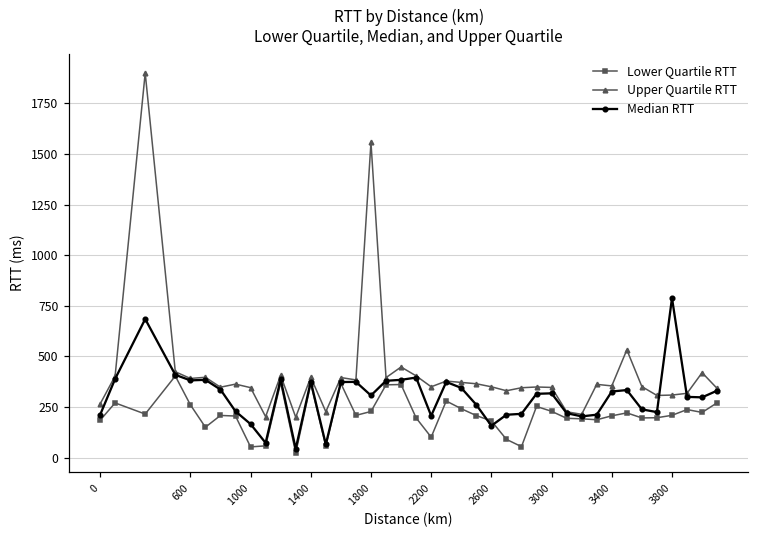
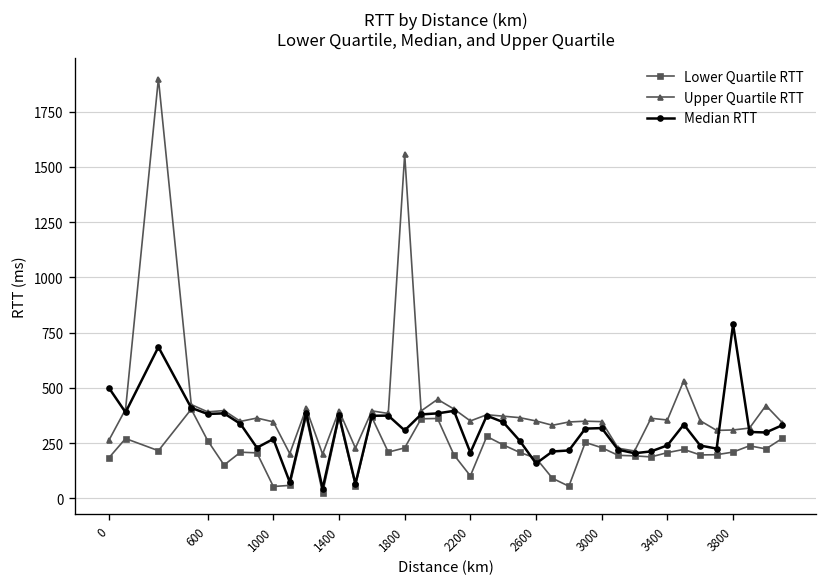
Median RTT, 0: 210 -> 500
Median RTT, 1000: 170 -> 270
Median RTT, 3400: 330 -> 240
